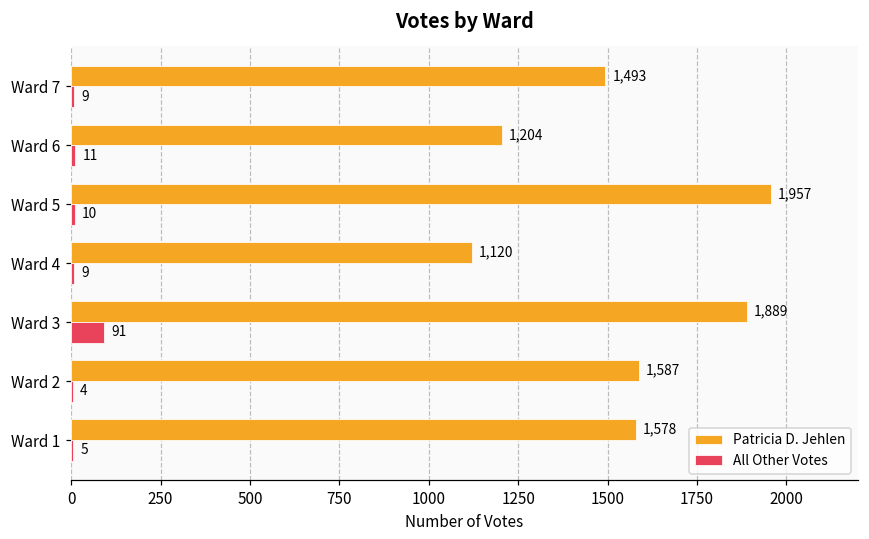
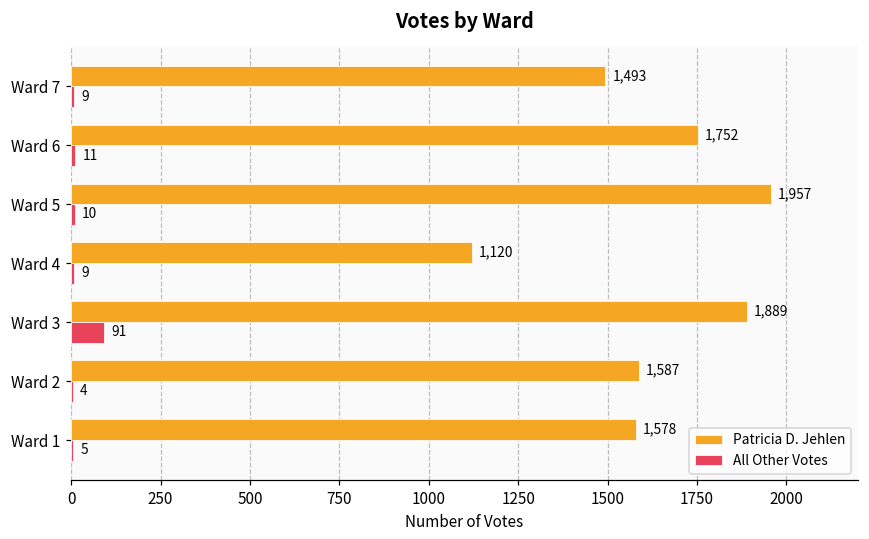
Patricia D. Jehlen, Ward 6: 1,204 -> 1,752
